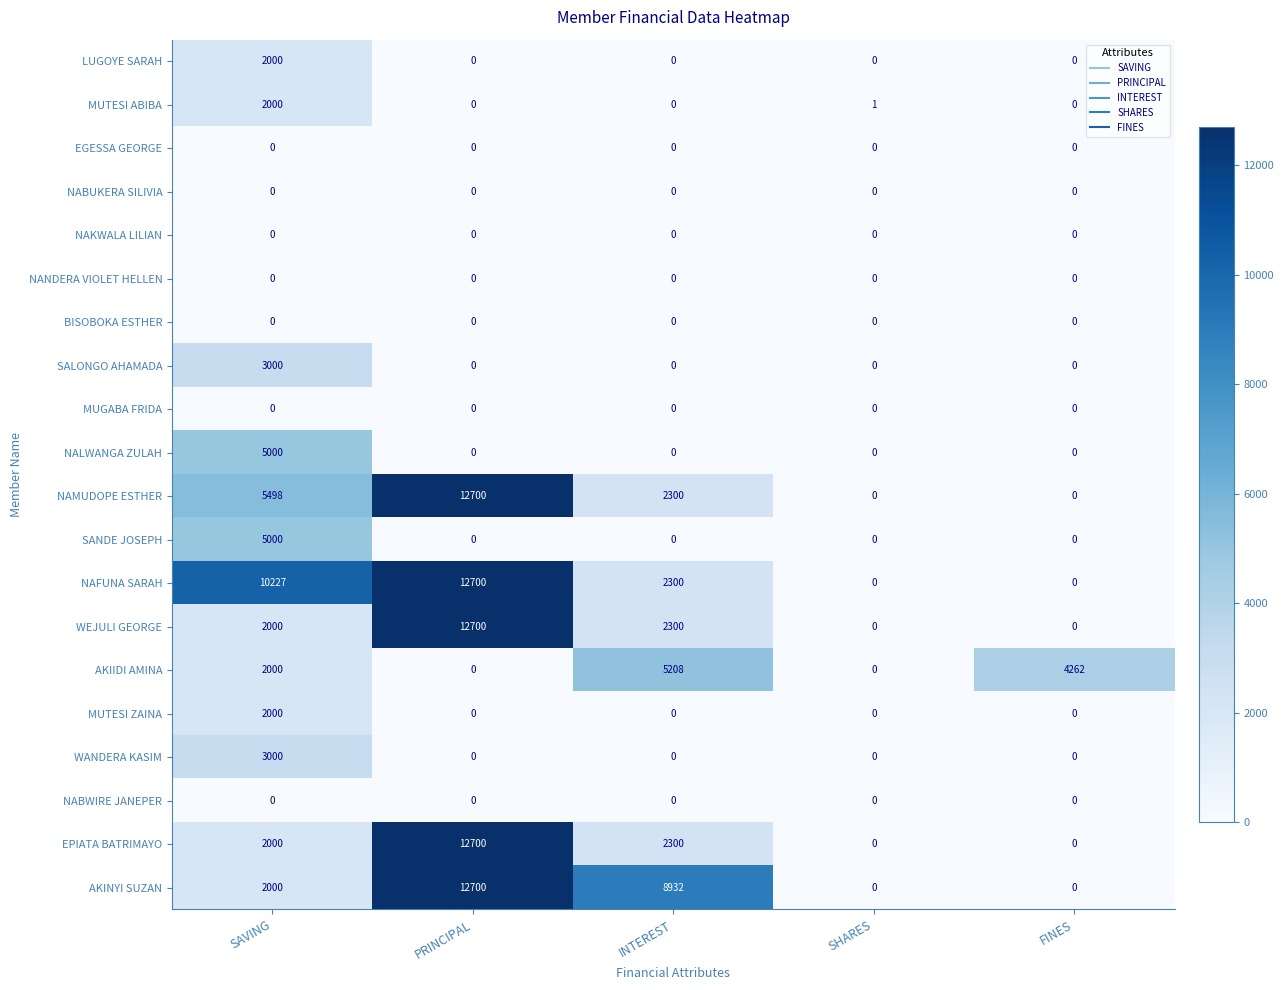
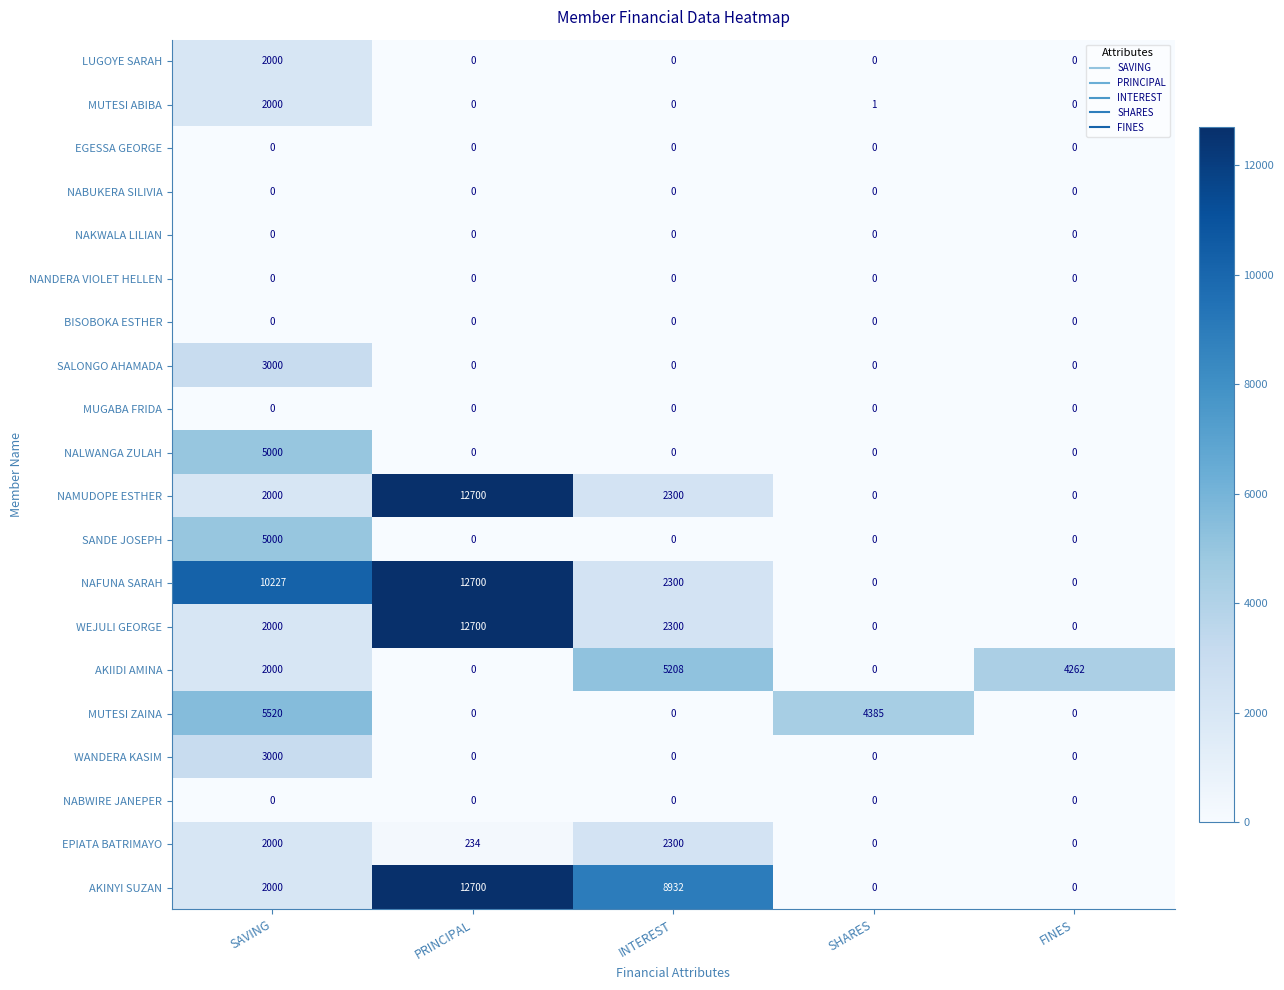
NAMUDOPE ESTHER, SAVING: 5498 -> 2000
MUTESI ZAINA, SAVING: 2000 -> 5520
MUTESI ZAINA, SHARES: 0 -> 4385
EPIATA BATRIMAYO, PRINCIPAL: 12700 -> 234
